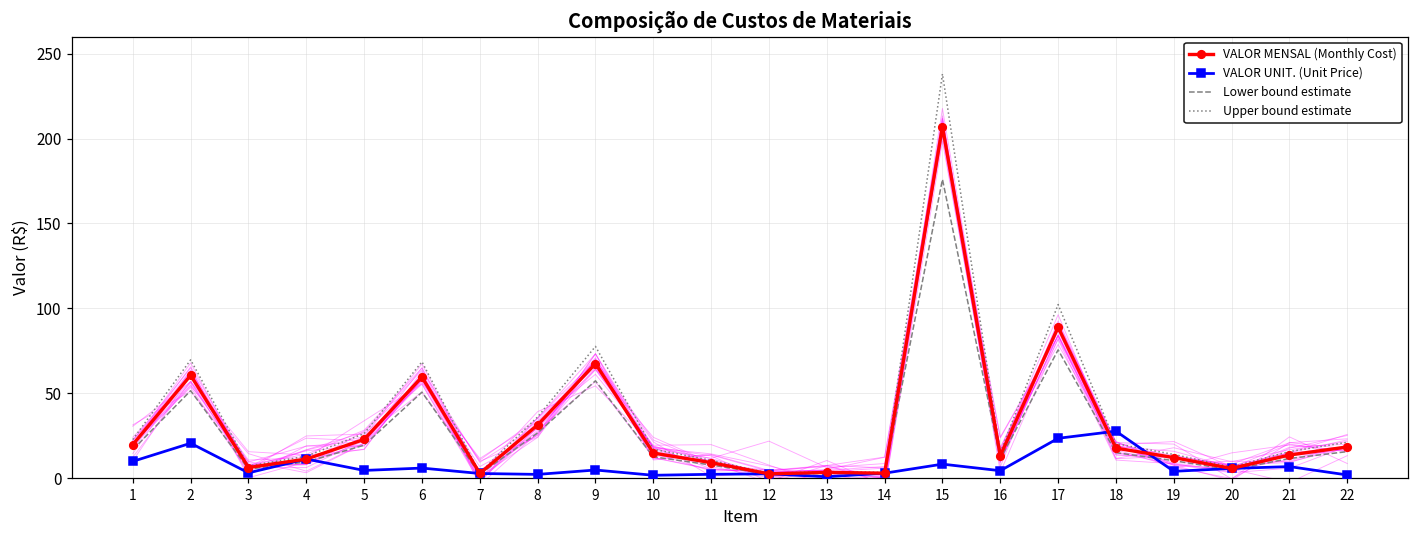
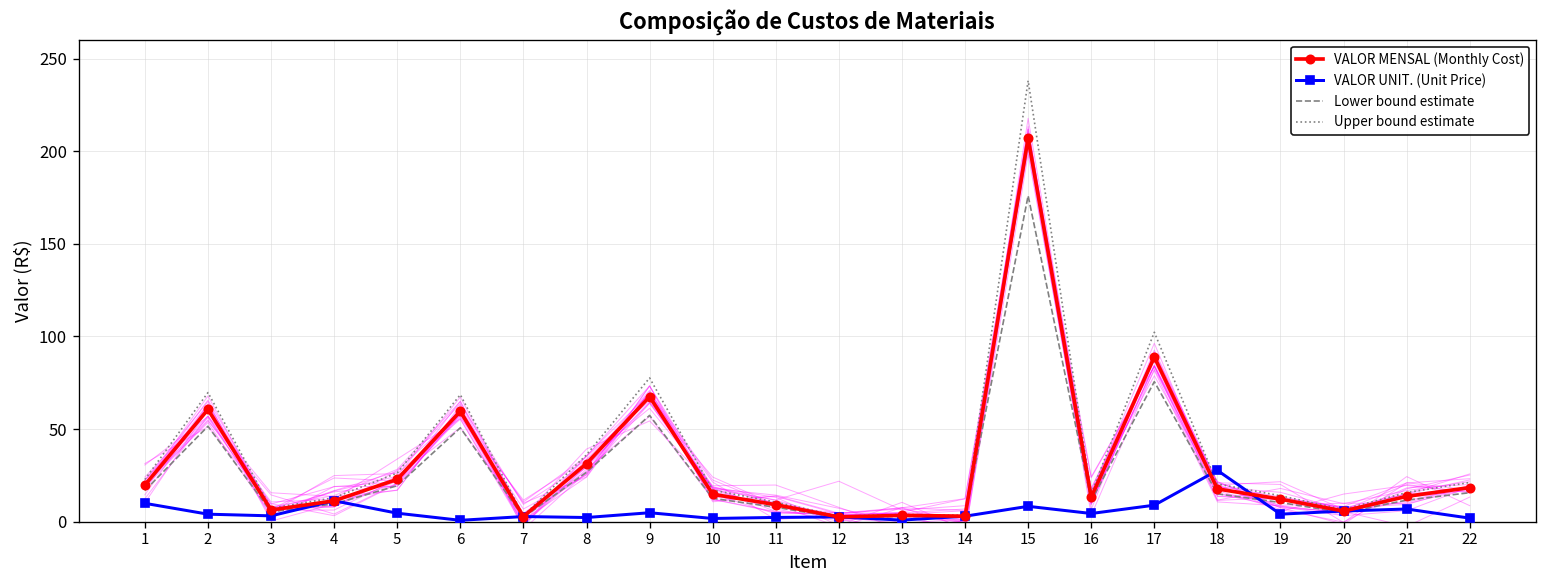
VALOR UNIT. (Unit Price), 2: 21 -> 4
VALOR UNIT. (Unit Price), 6: 6 -> 1
VALOR UNIT. (Unit Price), 17: 23 -> 9
